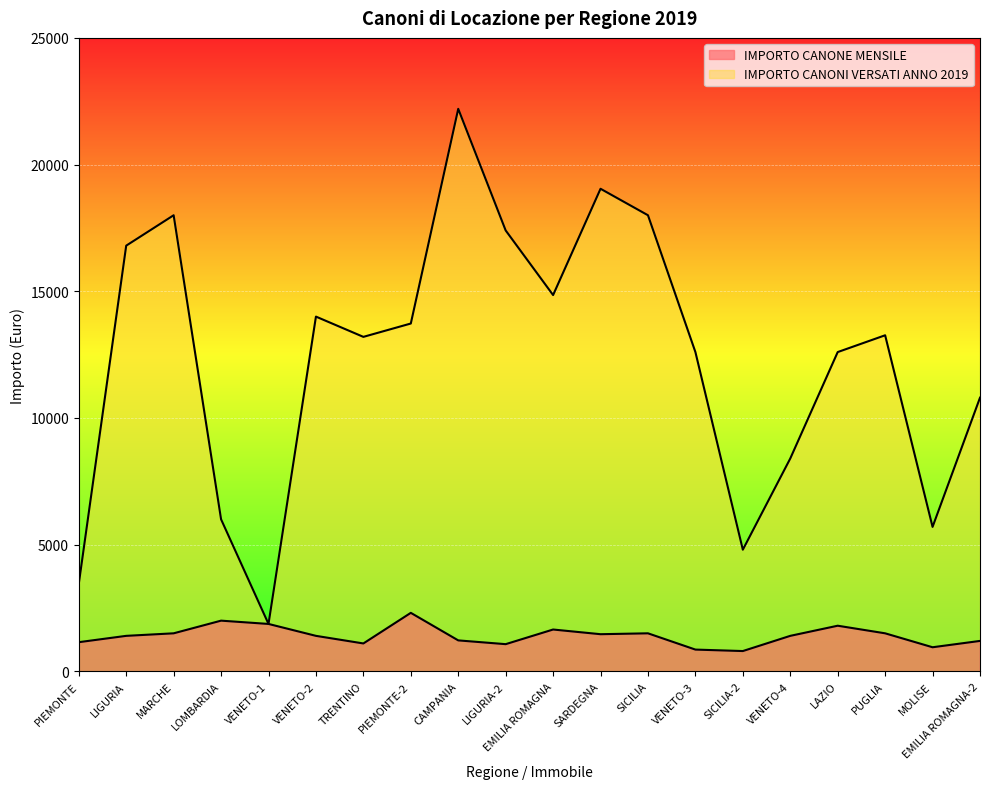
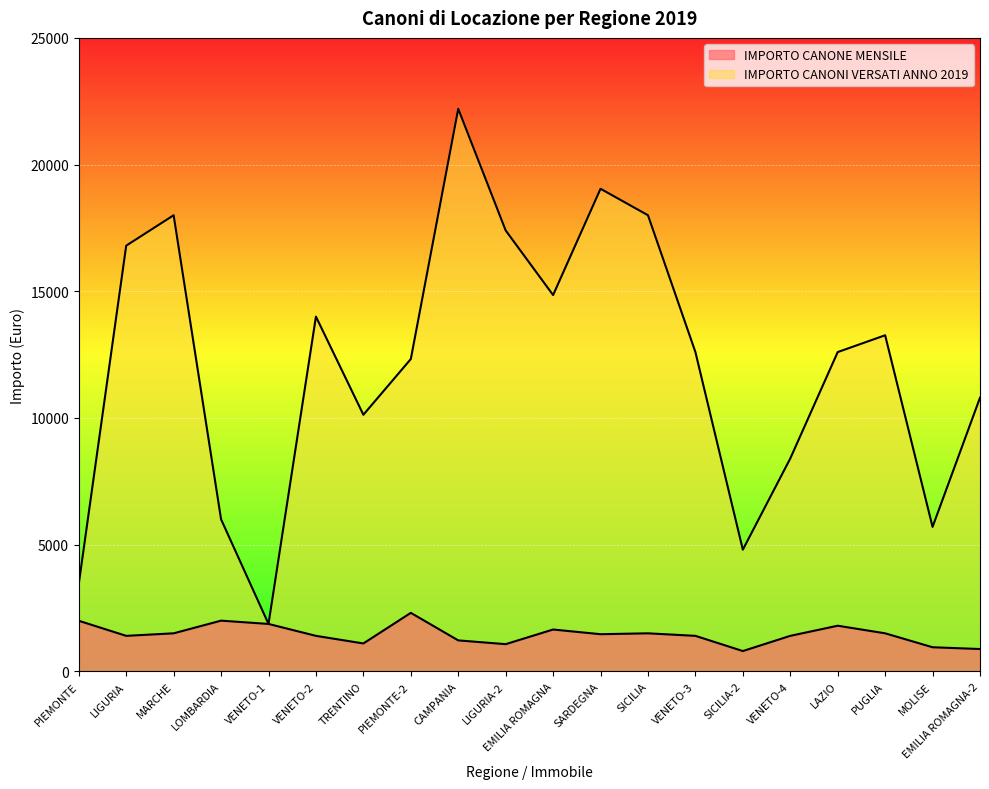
IMPORTO CANONE MENSILE, PIEMONTE: 1200 -> 2000
IMPORTO CANONI VERSATI ANNO 2019, TRENTINO: 13200 -> 10100
IMPORTO CANONI VERSATI ANNO 2019, PIEMONTE-2: 13700 -> 12300
IMPORTO CANONE MENSILE, VENETO-3: 900 -> 1400
IMPORTO CANONE MENSILE, EMILIA ROMAGNA-2: 1200 -> 900
